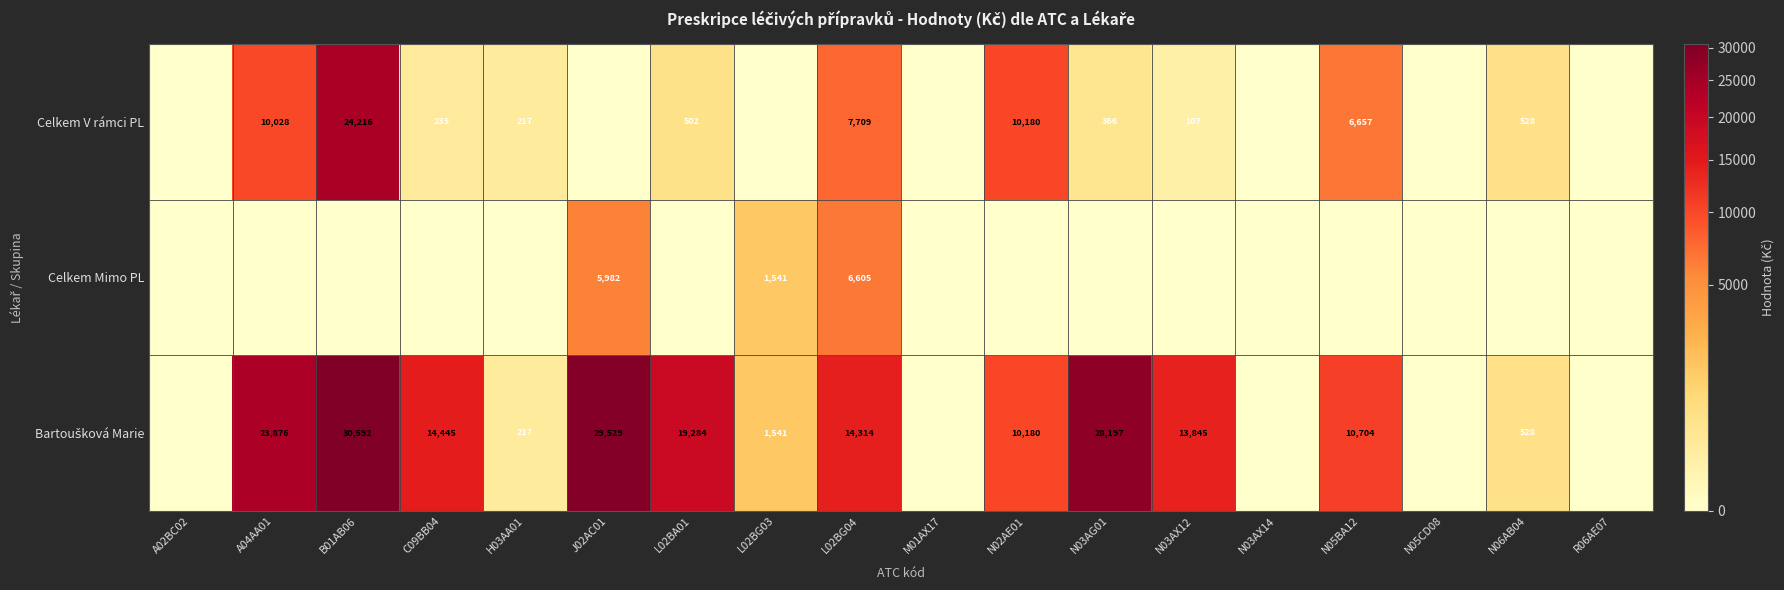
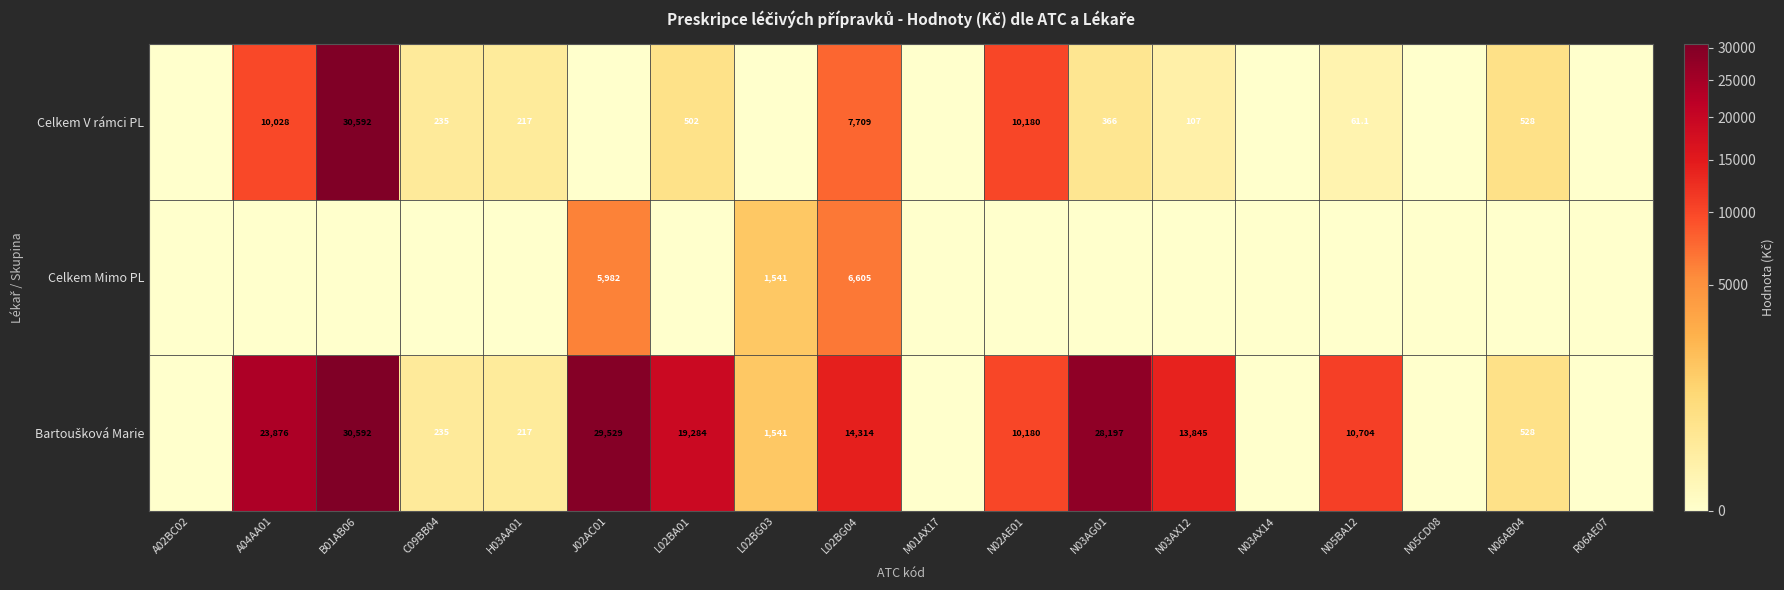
Celkem V rámci PL, B01AB06: 24,216 -> 30,592
Celkem V rámci PL, N05BA12: 6,657 -> 61.1
Bartoušková Marie, C09BB04: 14,445 -> 235
